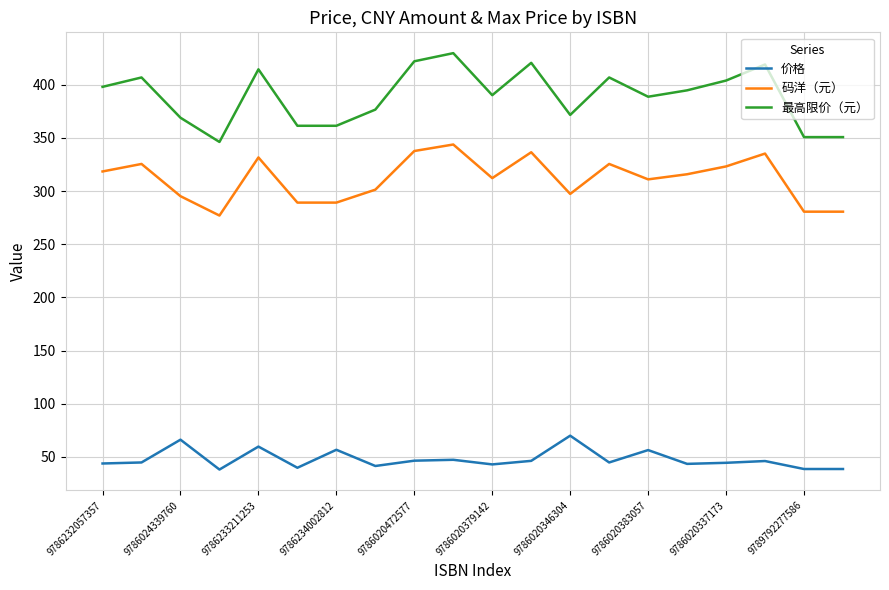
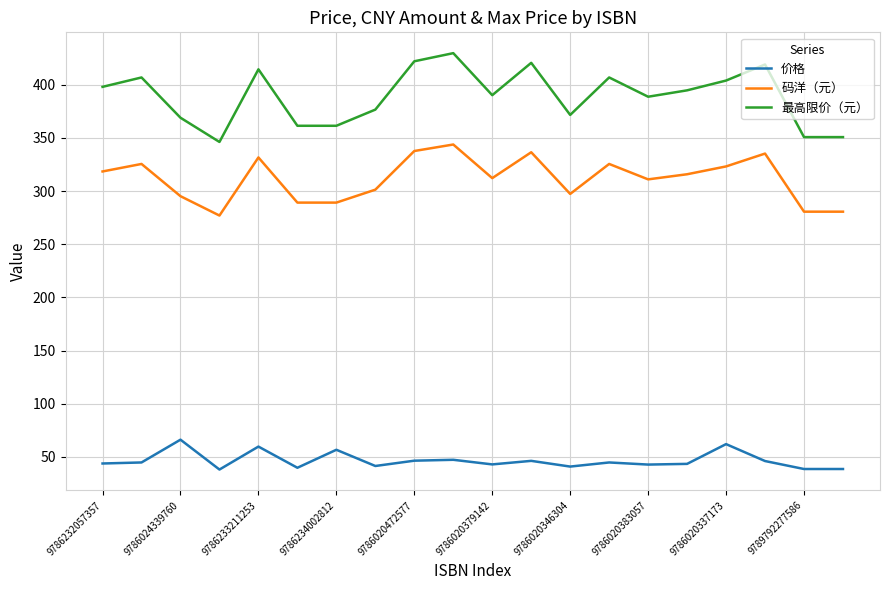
价格, 9786020346304: 70 -> 41
价格, 9786020383057: 56 -> 43
价格, 9786020337173: 44 -> 62
